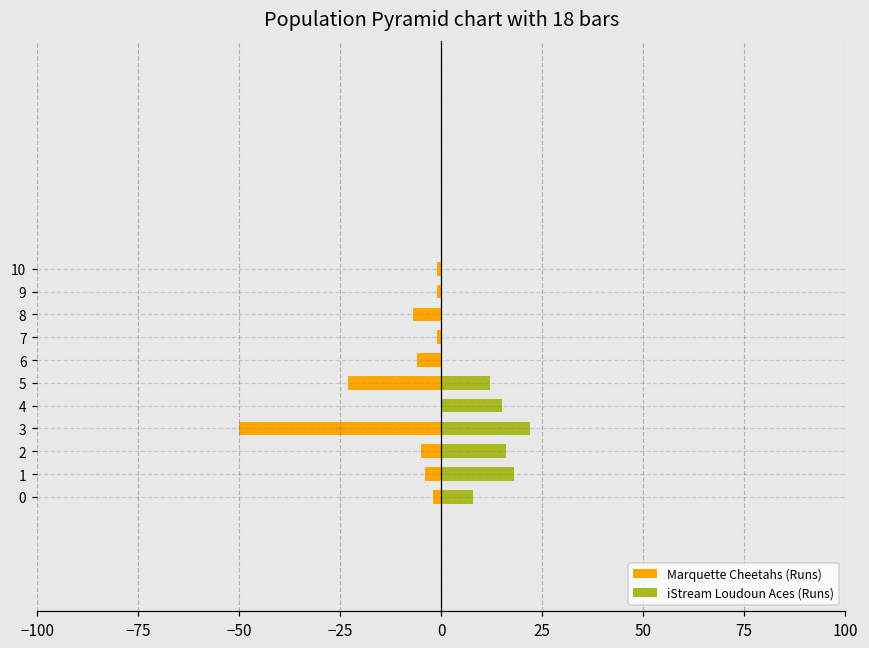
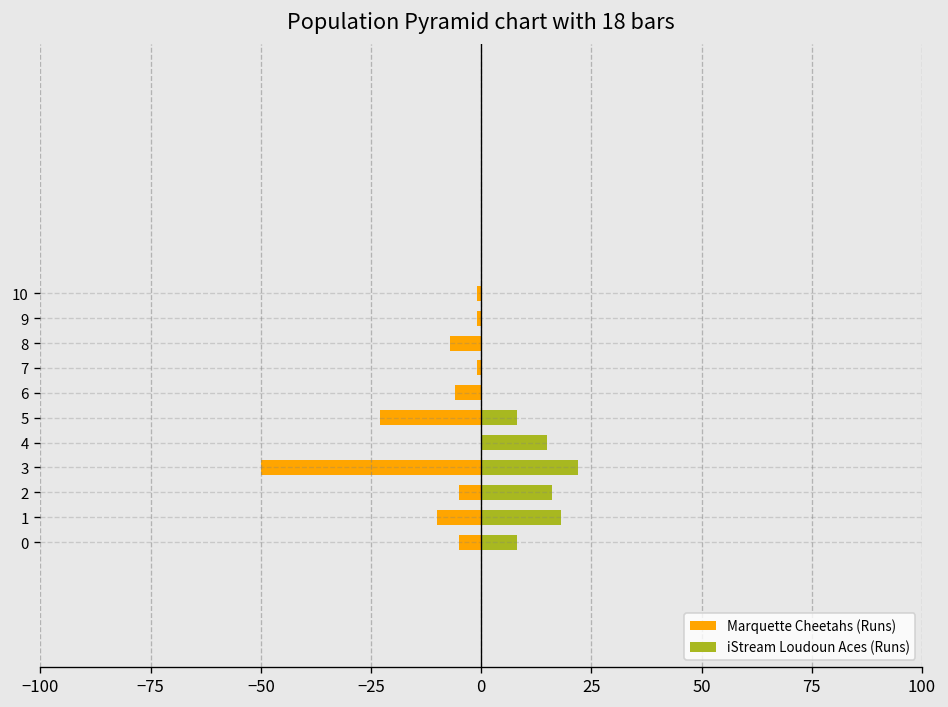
iStream Loudoun Aces (Runs), 5: 12 -> 8
Marquette Cheetahs (Runs), 1: -4 -> -10
Marquette Cheetahs (Runs), 0: -2 -> -5
